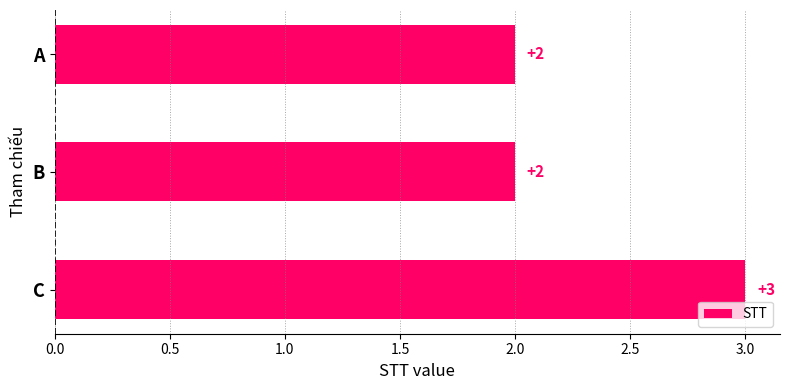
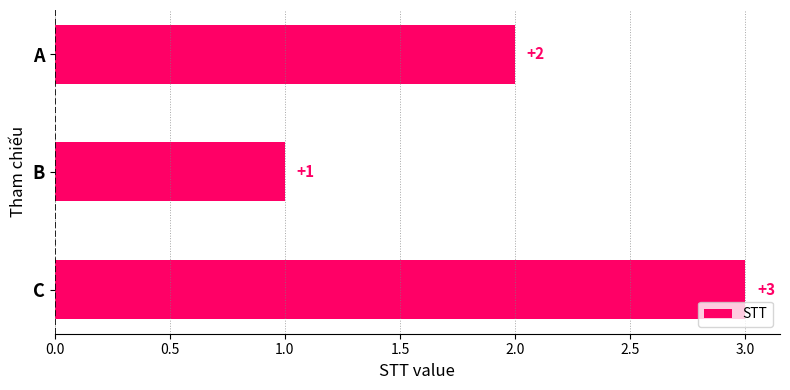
B: +2 -> +1
